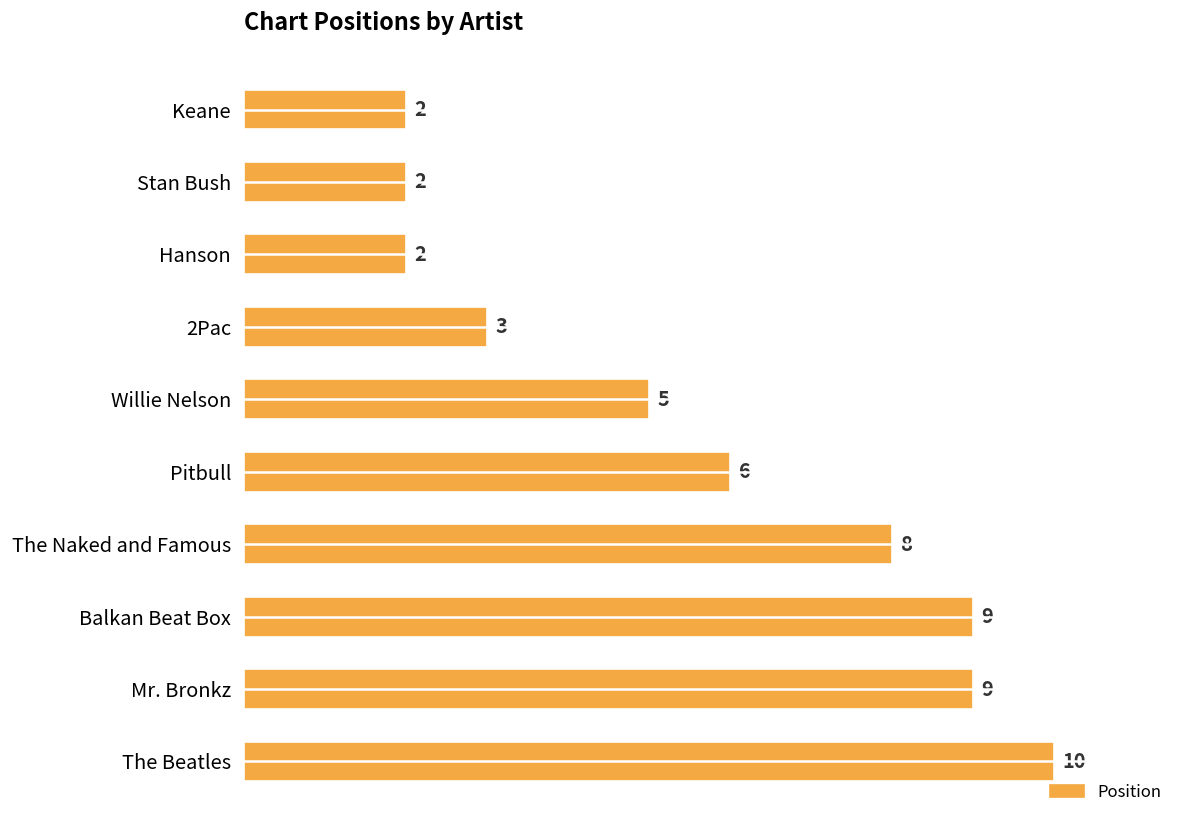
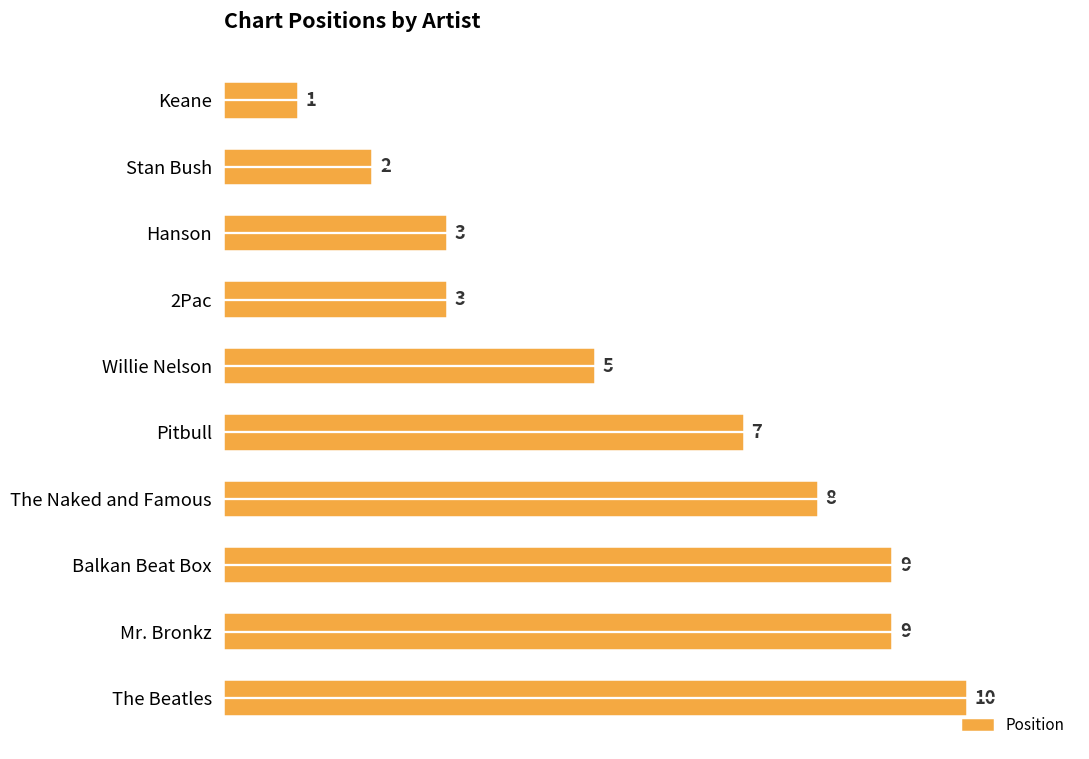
Keane: 2 -> 1
Hanson: 2 -> 3
Pitbull: 6 -> 7
